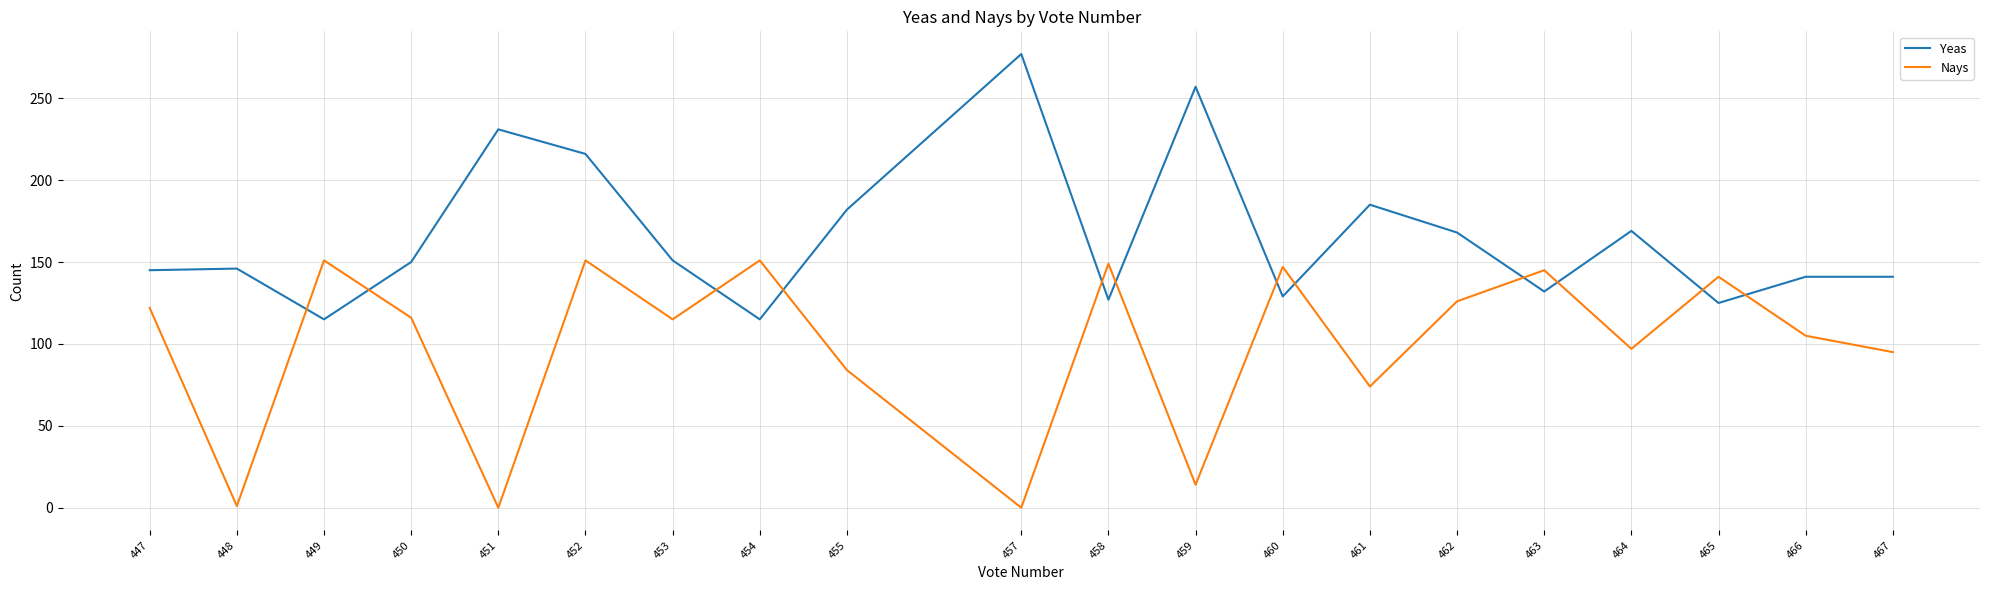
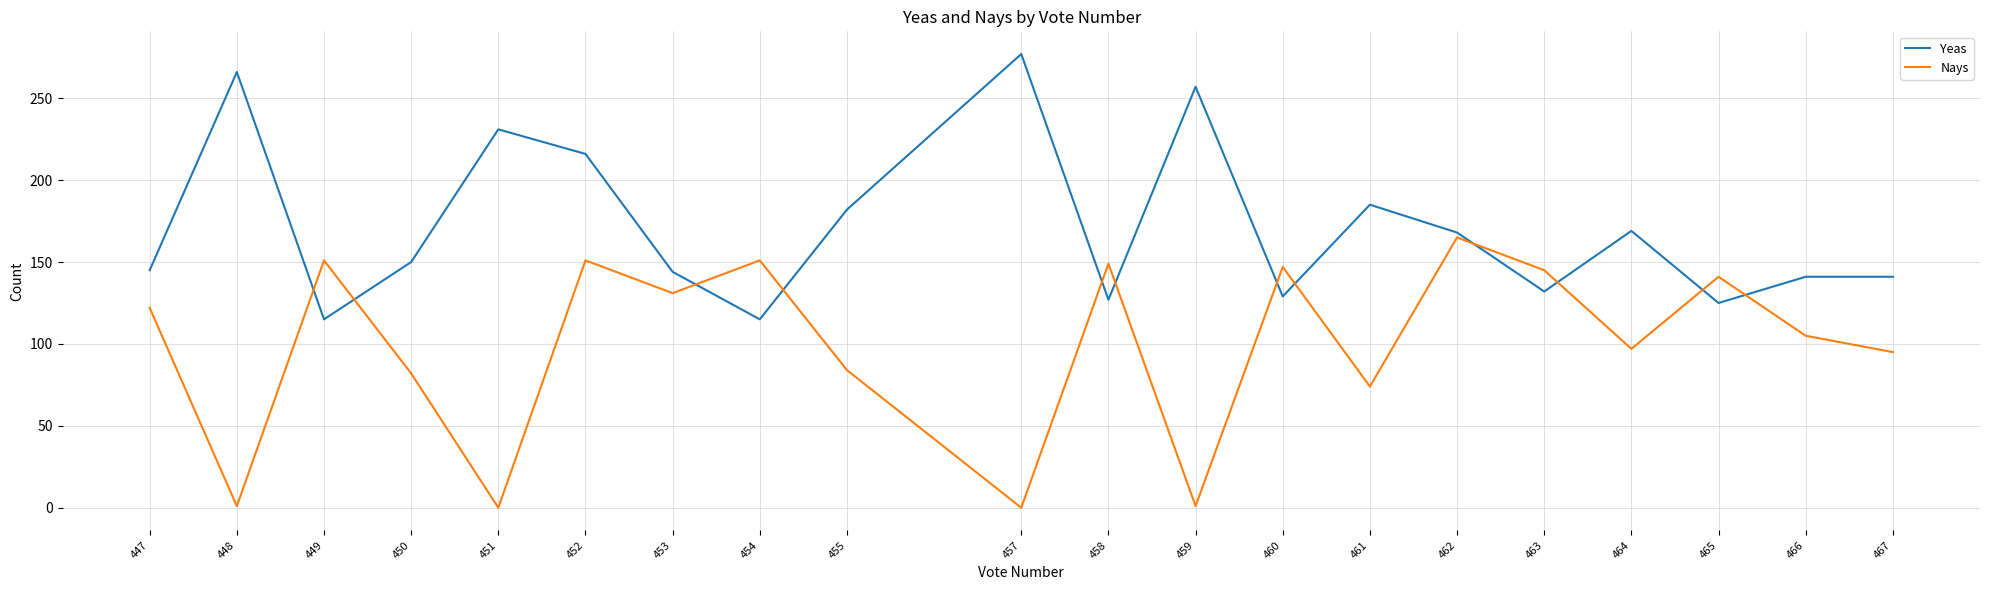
Yeas, 448: 146 -> 266
Nays, 450: 116 -> 82
Yeas, 453: 151 -> 144
Nays, 453: 115 -> 131
Nays, 459: 14 -> 1
Nays, 462: 126 -> 165
